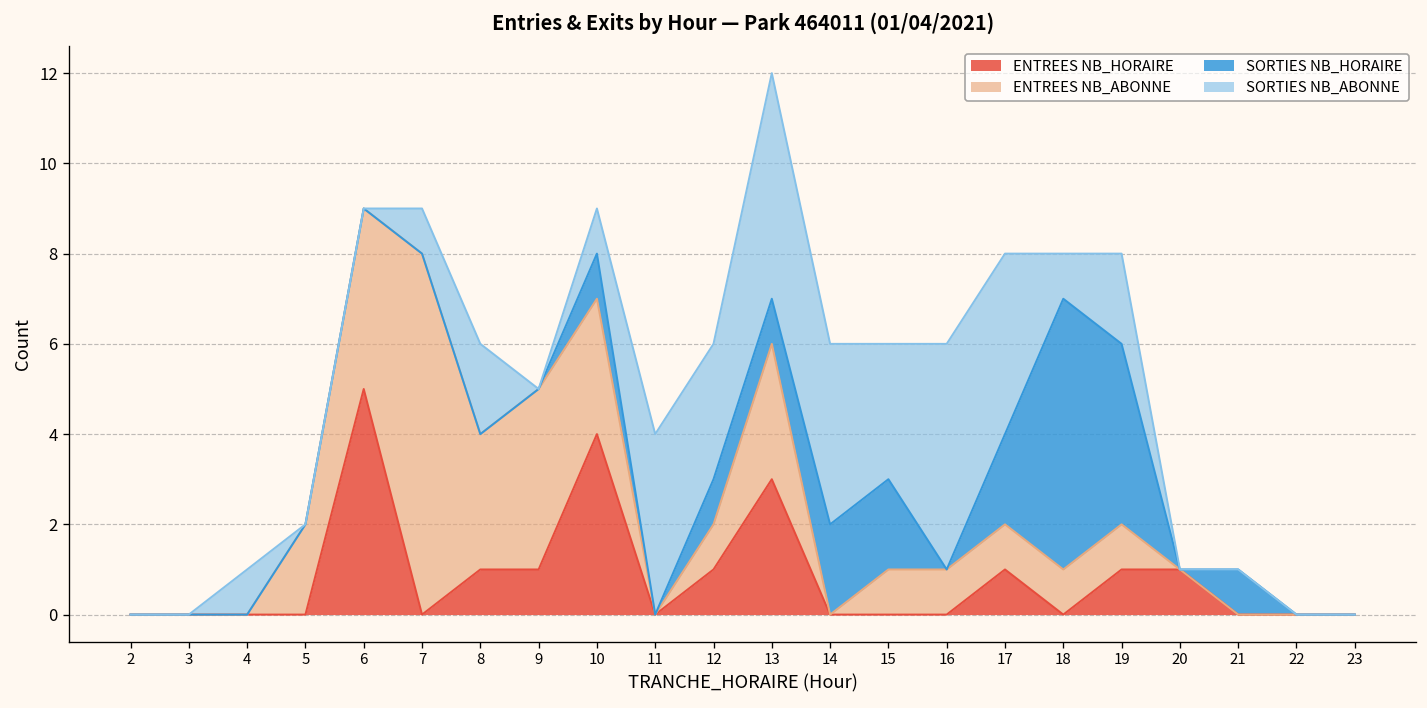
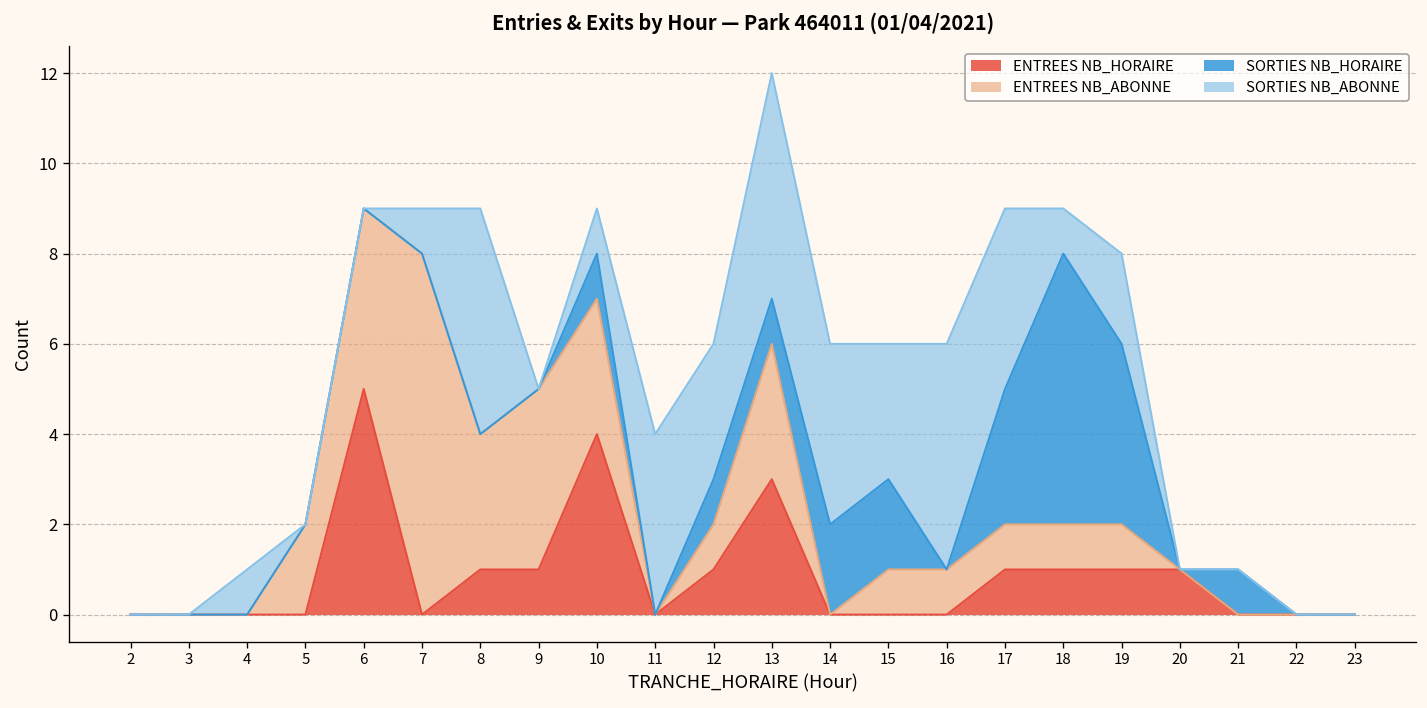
SORTIES NB_ABONNE, 8: 2 -> 5
SORTIES NB_HORAIRE, 17: 2 -> 3
ENTREES NB_HORAIRE, 18: 0 -> 1
